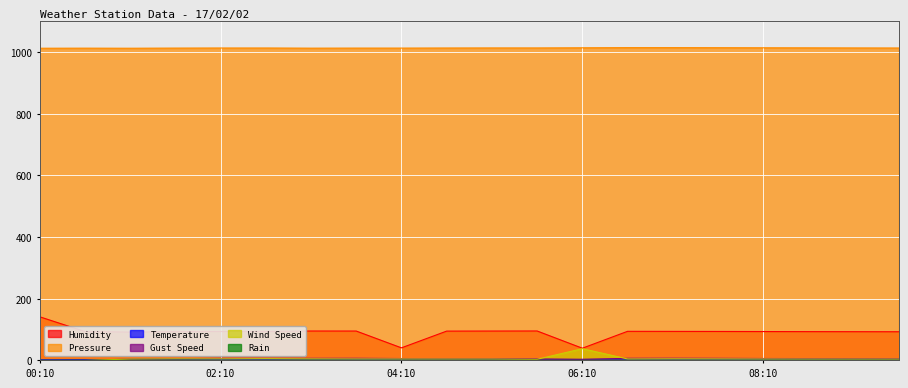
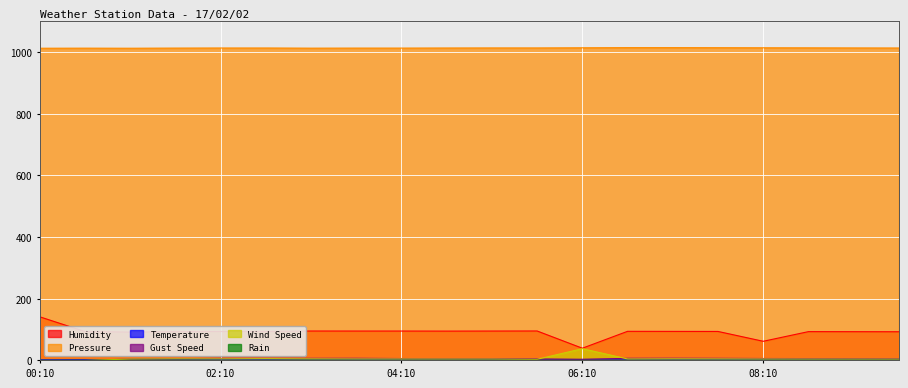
Humidity, 04:10: 40 -> 100
Humidity, 08:10: 90 -> 60
